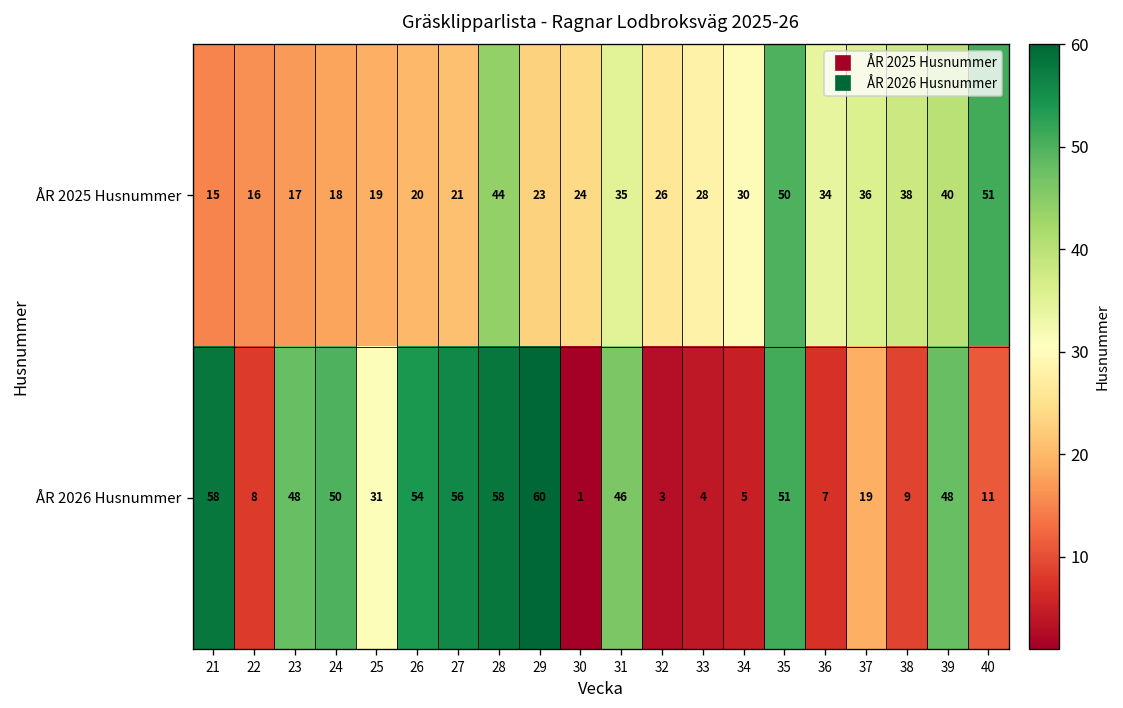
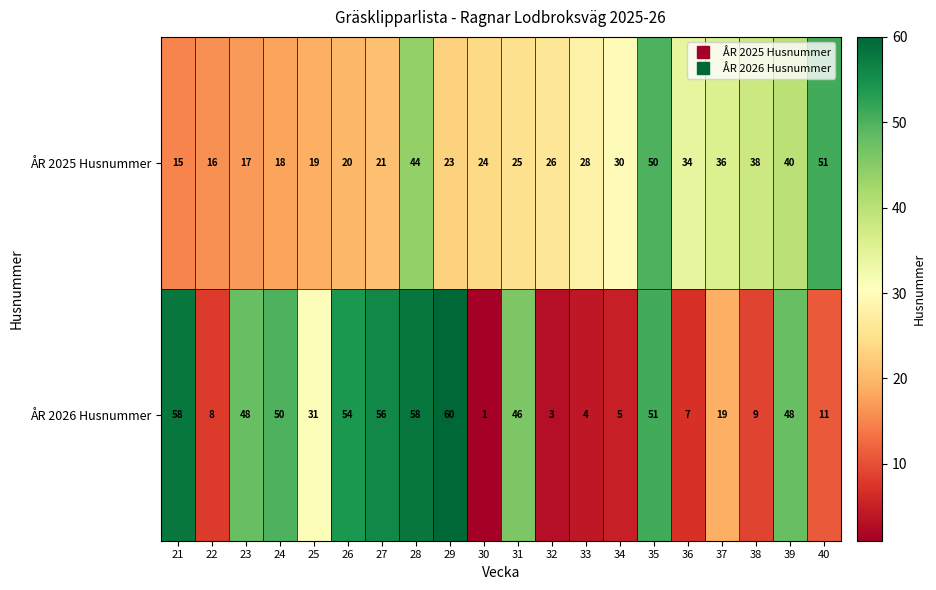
ÅR 2025 Husnummer, 31: 35 -> 25
